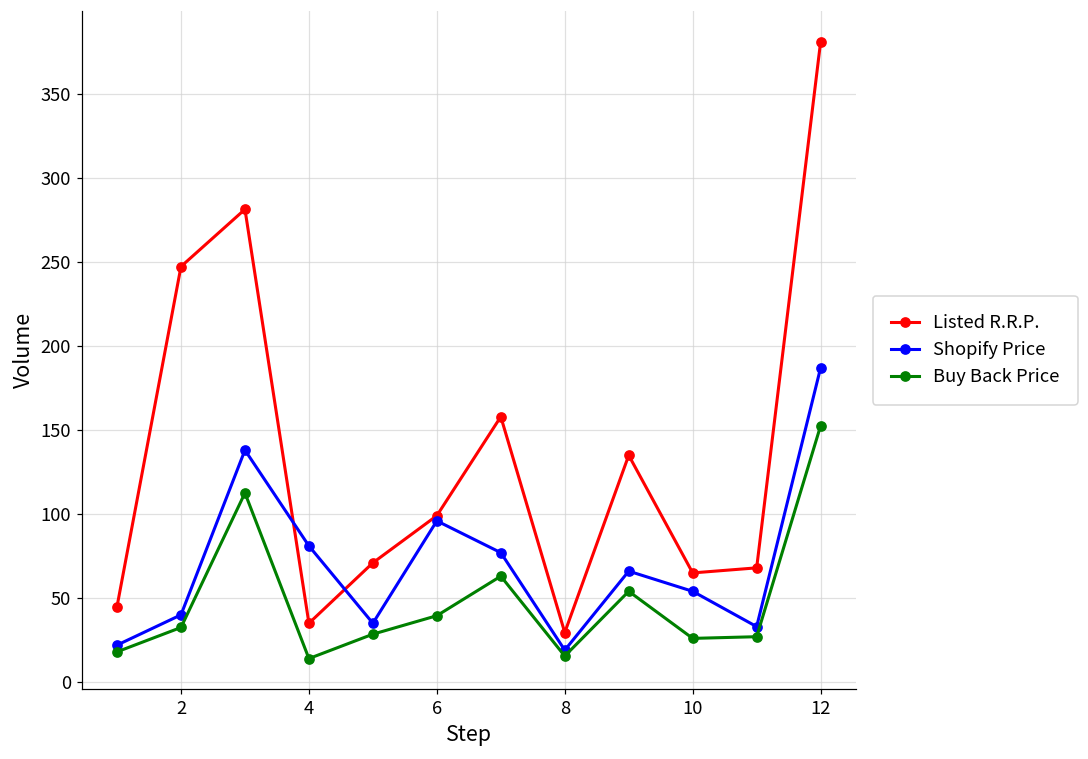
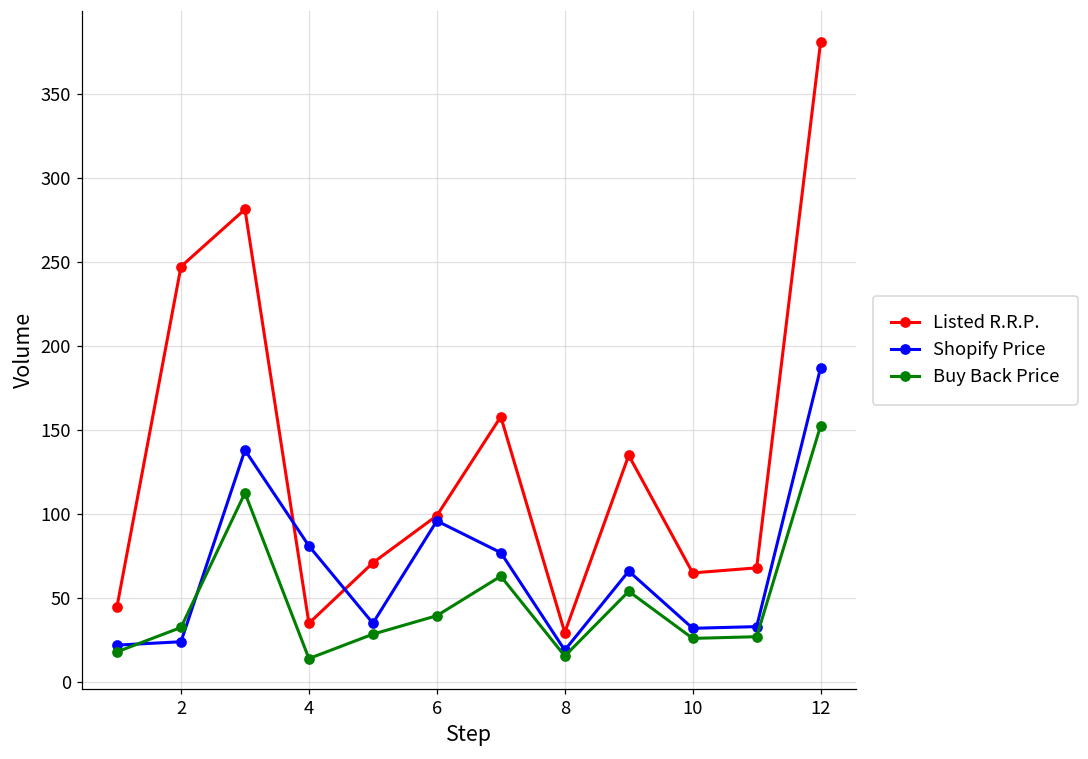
Shopify Price, 2: 40 -> 24
Shopify Price, 10: 54 -> 32
